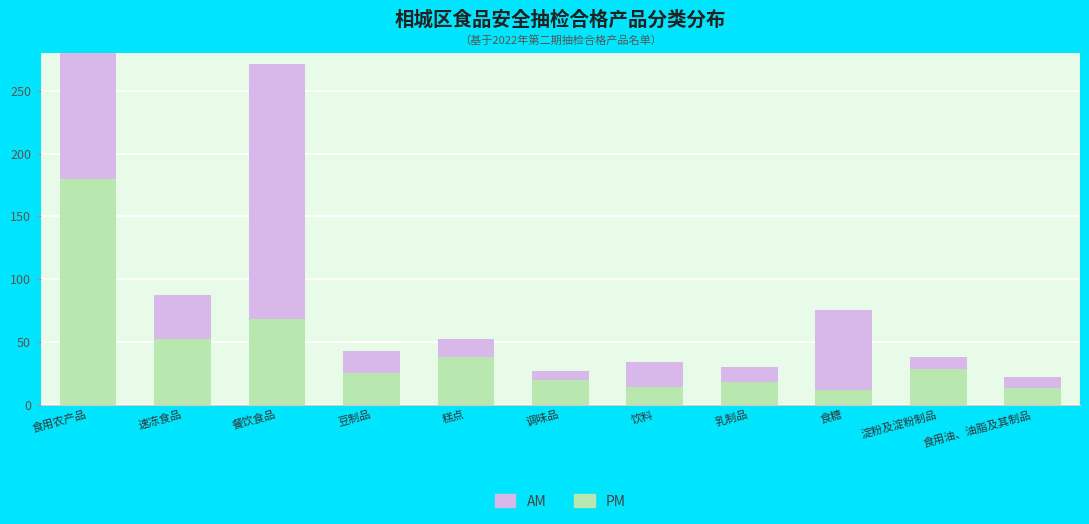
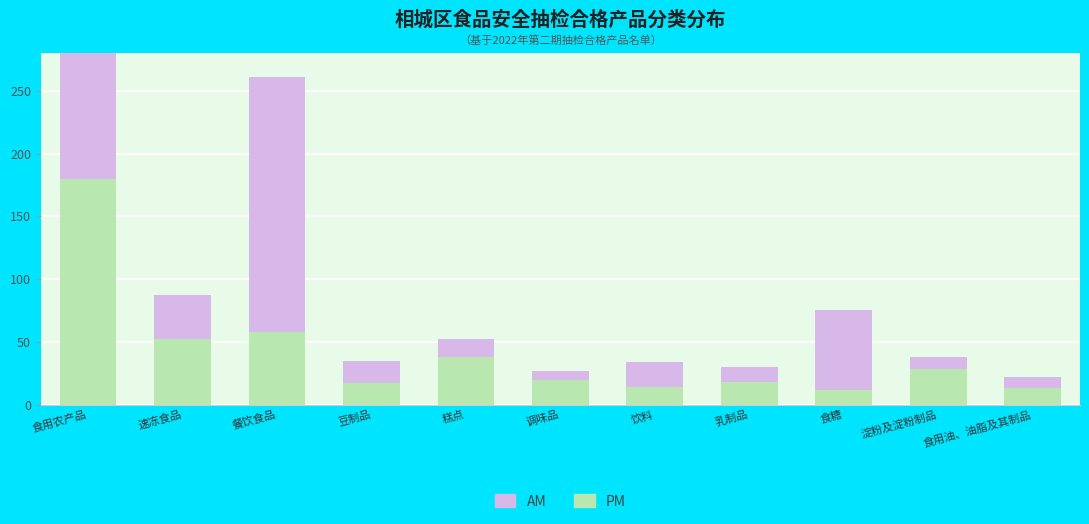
PM, 餐饮食品: 68 -> 58
PM, 豆制品: 25 -> 17
